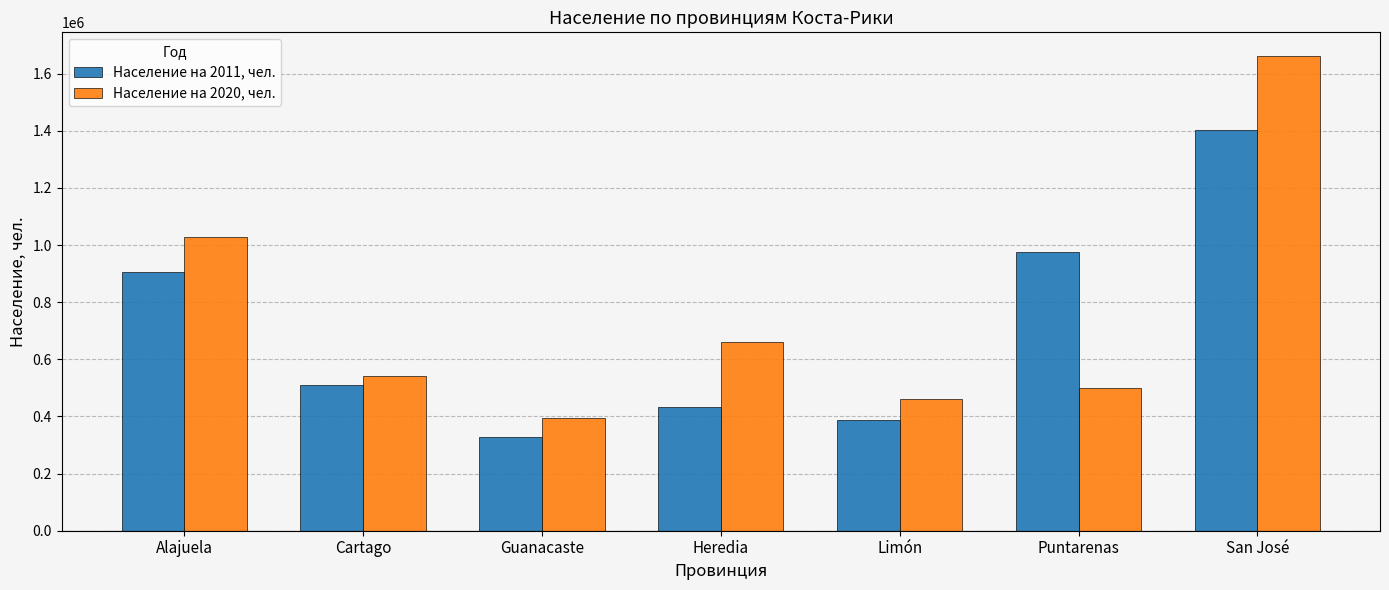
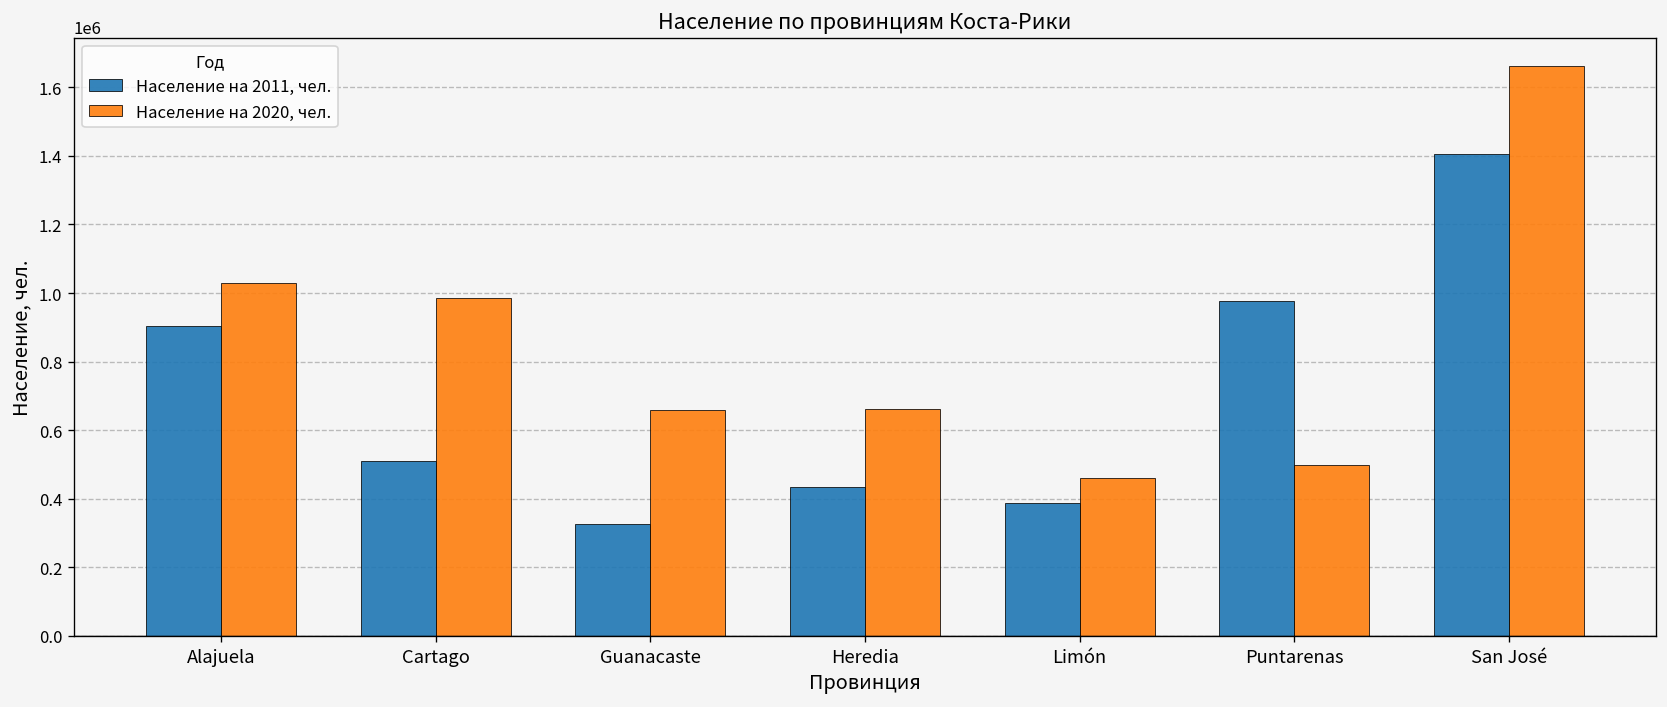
Население на 2020, чел., Cartago: 540000 -> 990000
Население на 2020, чел., Guanacaste: 390000 -> 660000
